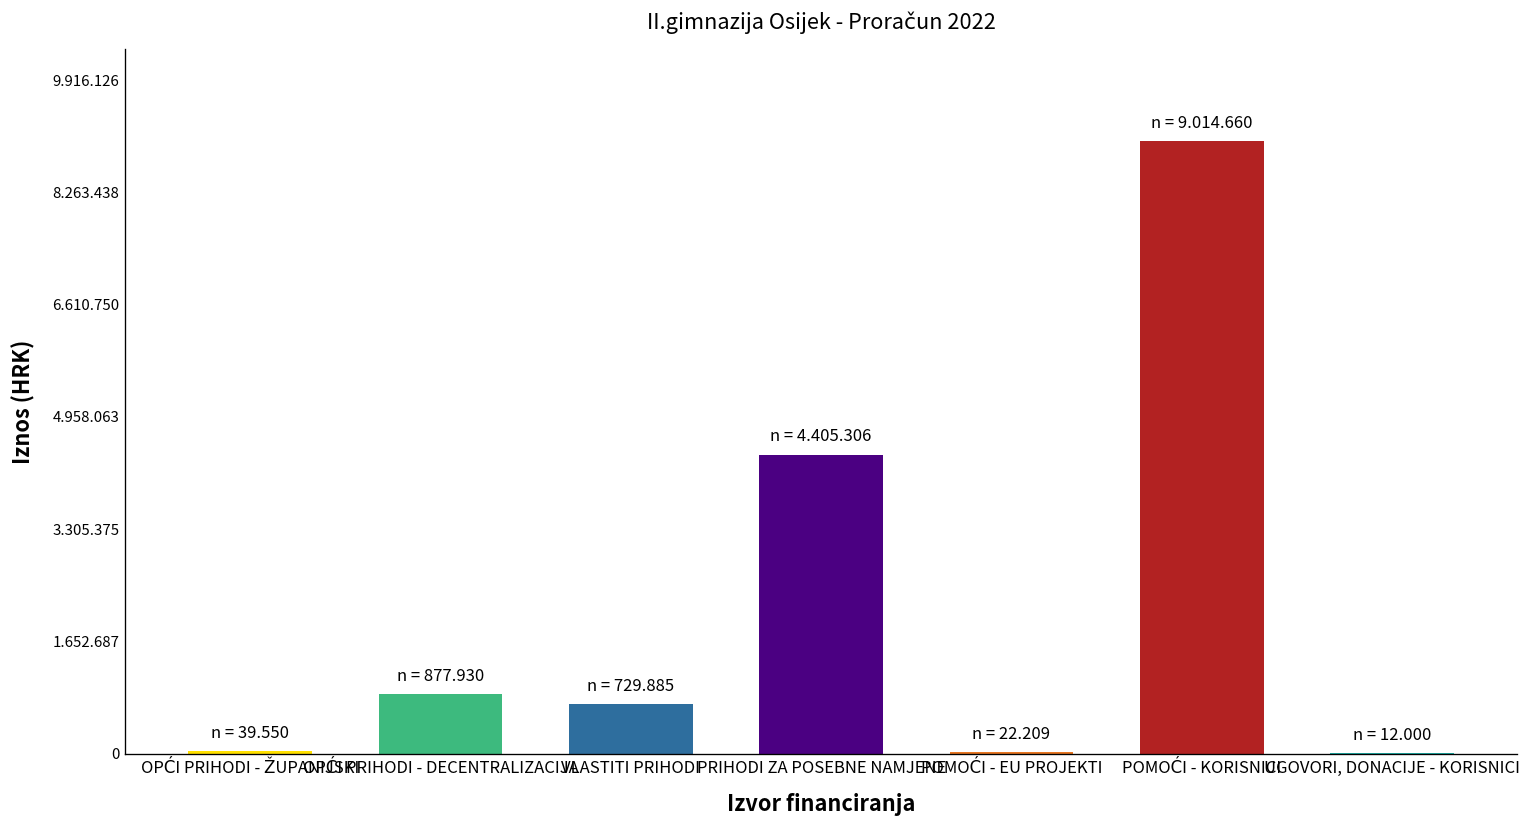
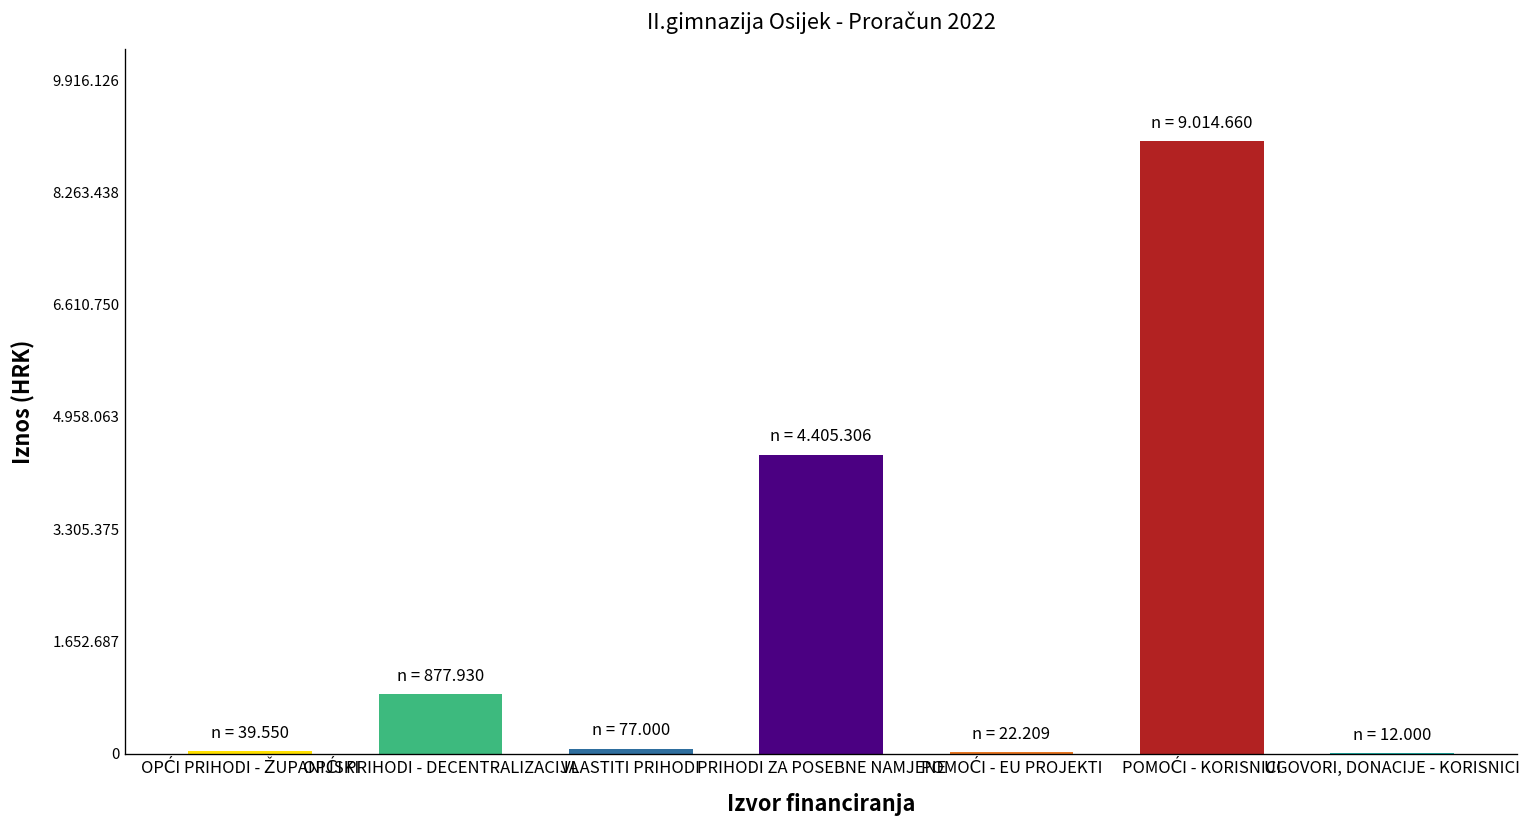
VLASTITI PRIHODI: 729.885 -> 77.000
